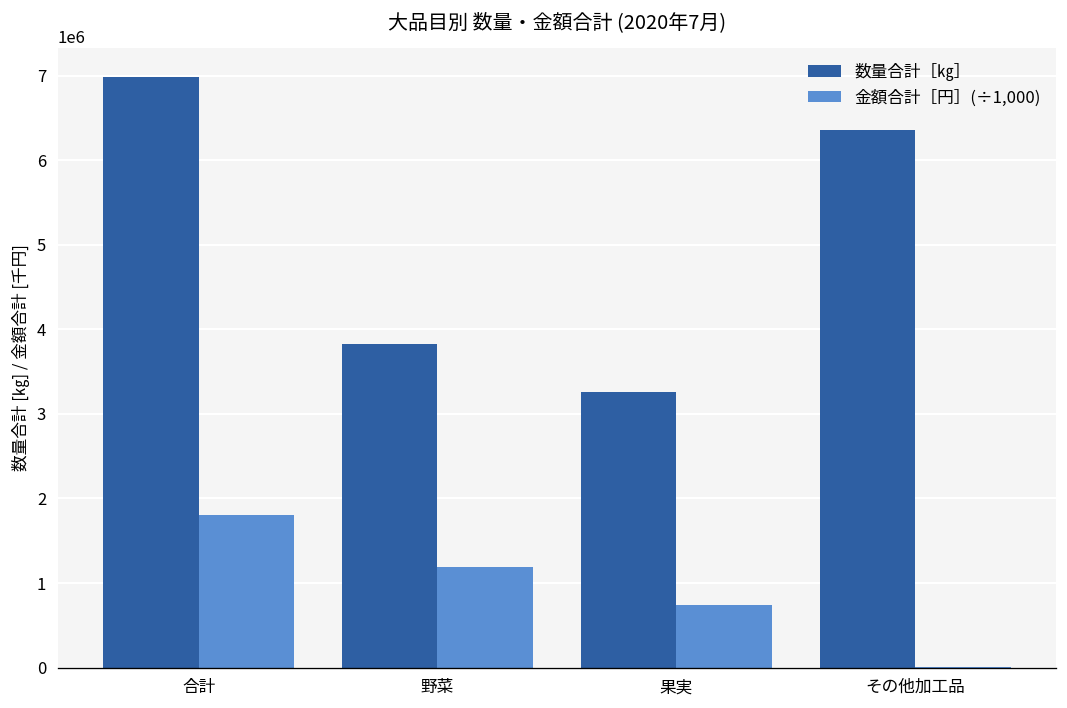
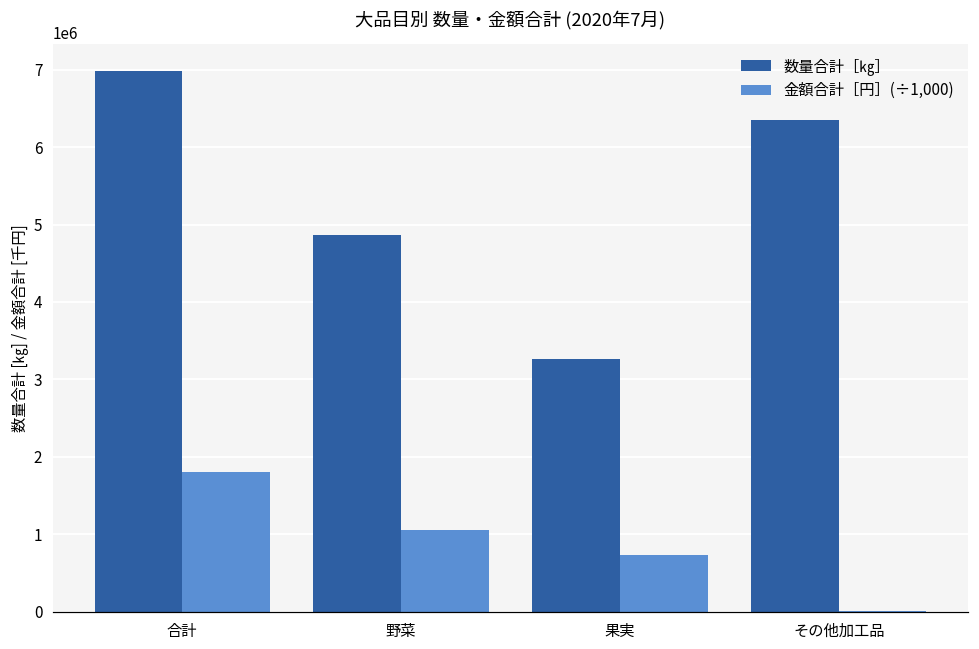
数量合計［㎏］, 野菜: 3800000 -> 4900000
金額合計［円］(÷1,000), 野菜: 1200000 -> 1100000
